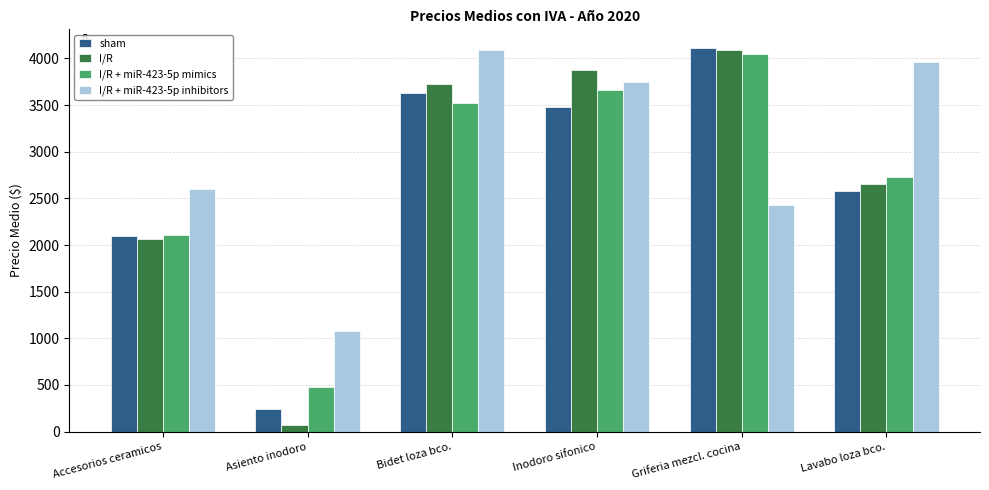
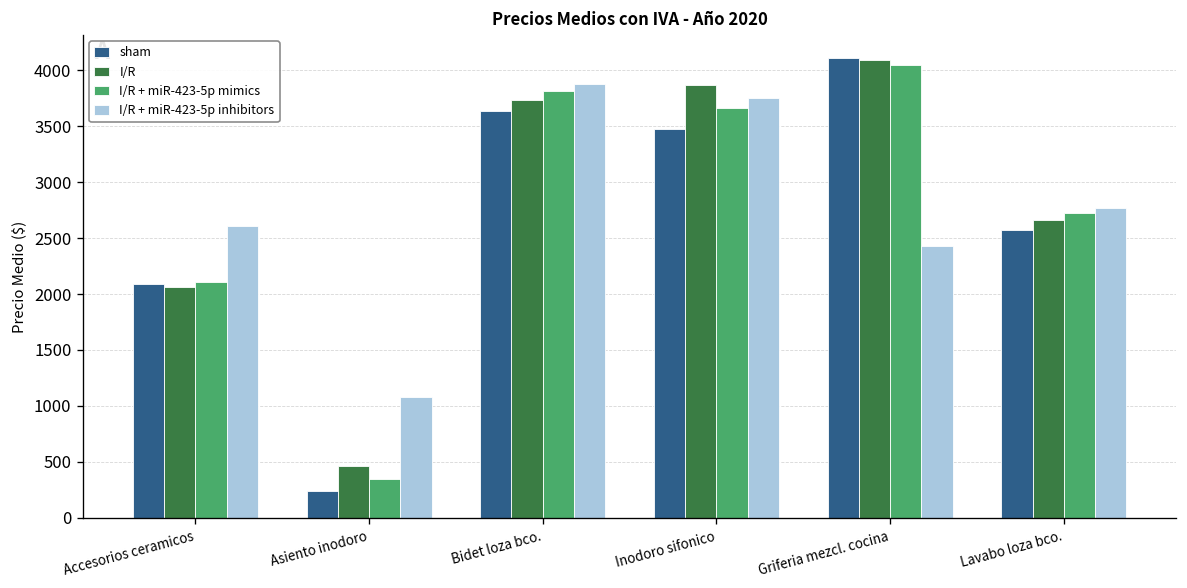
I/R, Asiento inodoro: 100 -> 500
I/R + miR-423-5p mimics, Asiento inodoro: 500 -> 300
I/R + miR-423-5p mimics, Bidet loza bco.: 3500 -> 3800
I/R + miR-423-5p inhibitors, Bidet loza bco.: 4100 -> 3900
I/R + miR-423-5p inhibitors, Lavabo loza bco.: 4000 -> 2800
